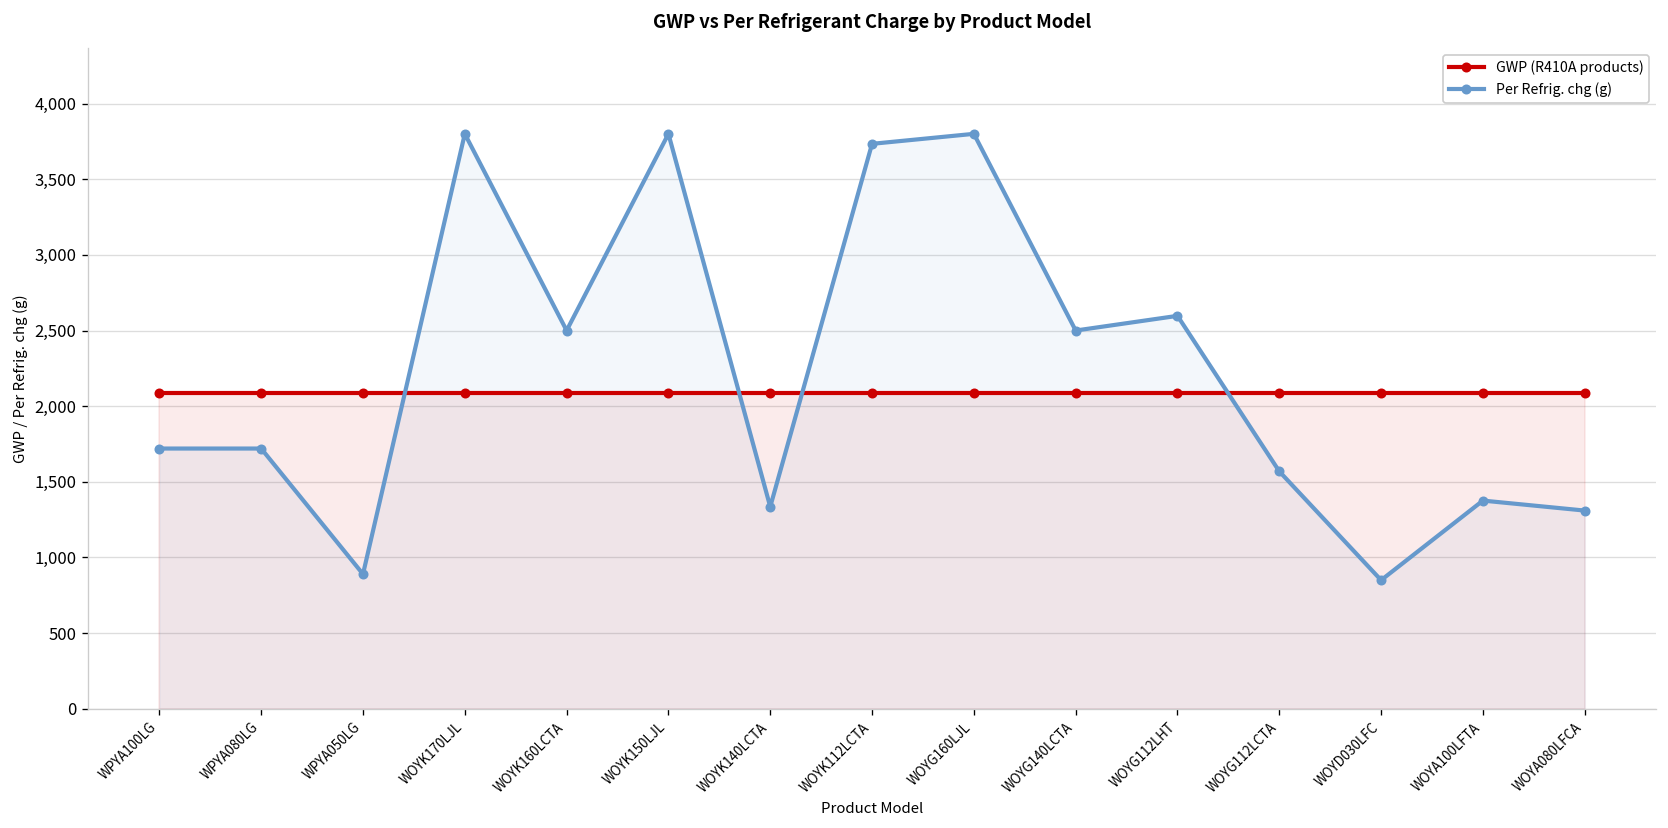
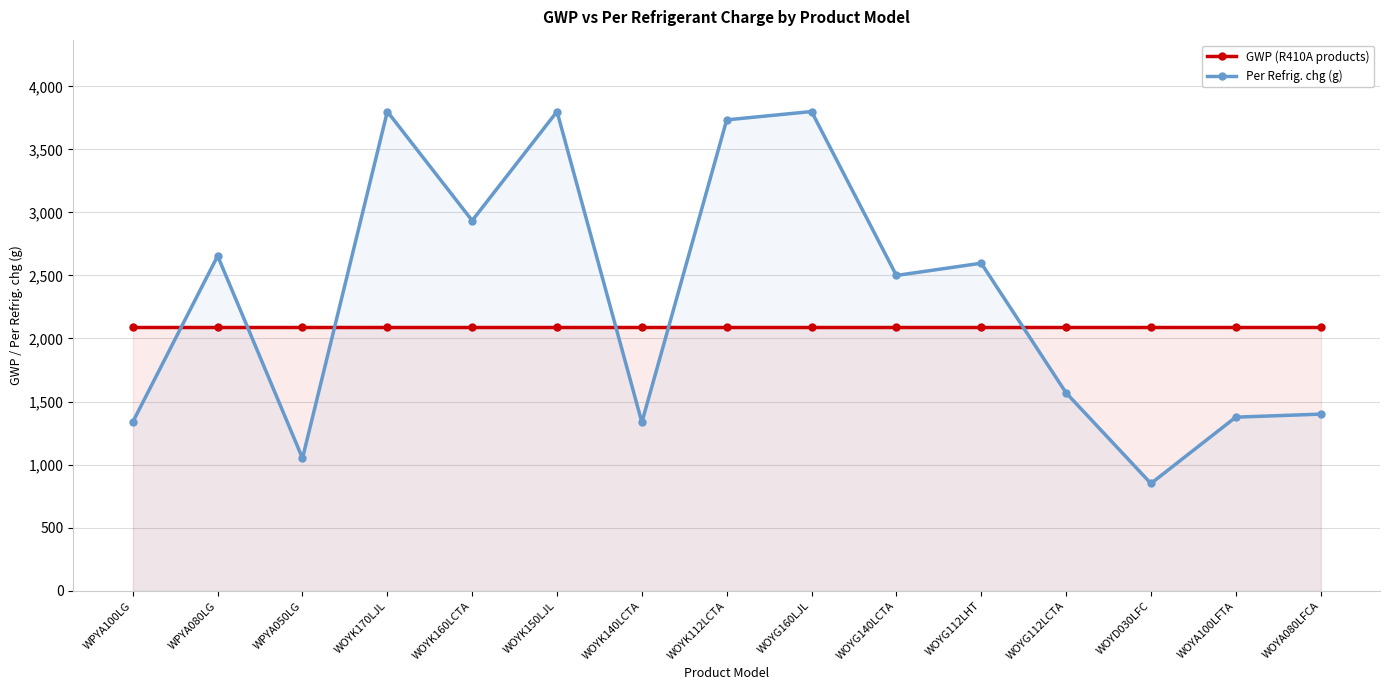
Per Refrig. chg (g), WPYA100LG: 1,720 -> 1,340
Per Refrig. chg (g), WPYA080LG: 1,720 -> 2,660
Per Refrig. chg (g), WPYA050LG: 890 -> 1,050
Per Refrig. chg (g), WOYK160LCTA: 2,500 -> 2,940
Per Refrig. chg (g), WOYA080LFCA: 1,310 -> 1,400
